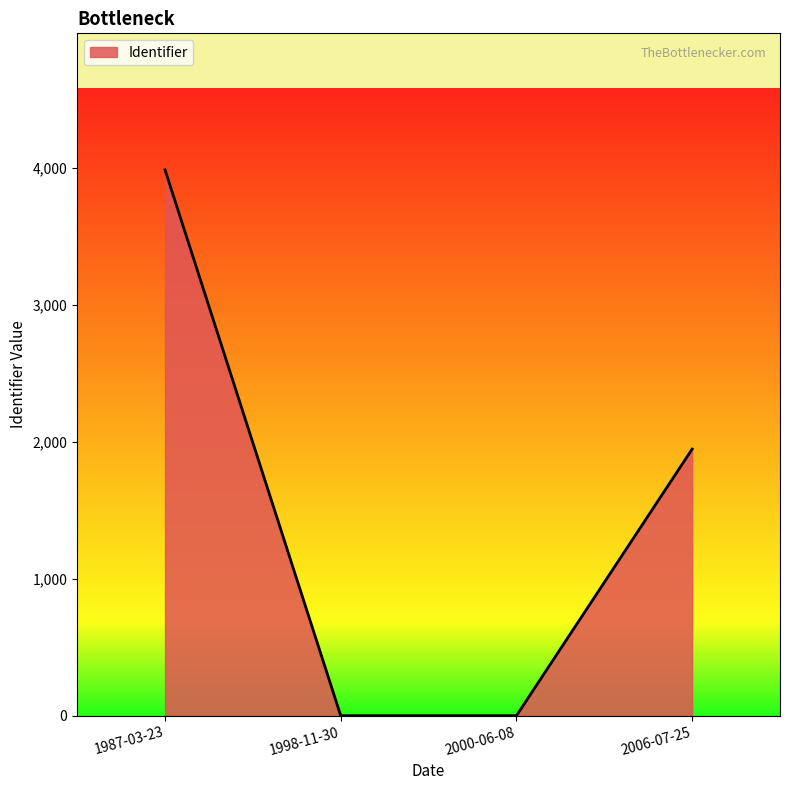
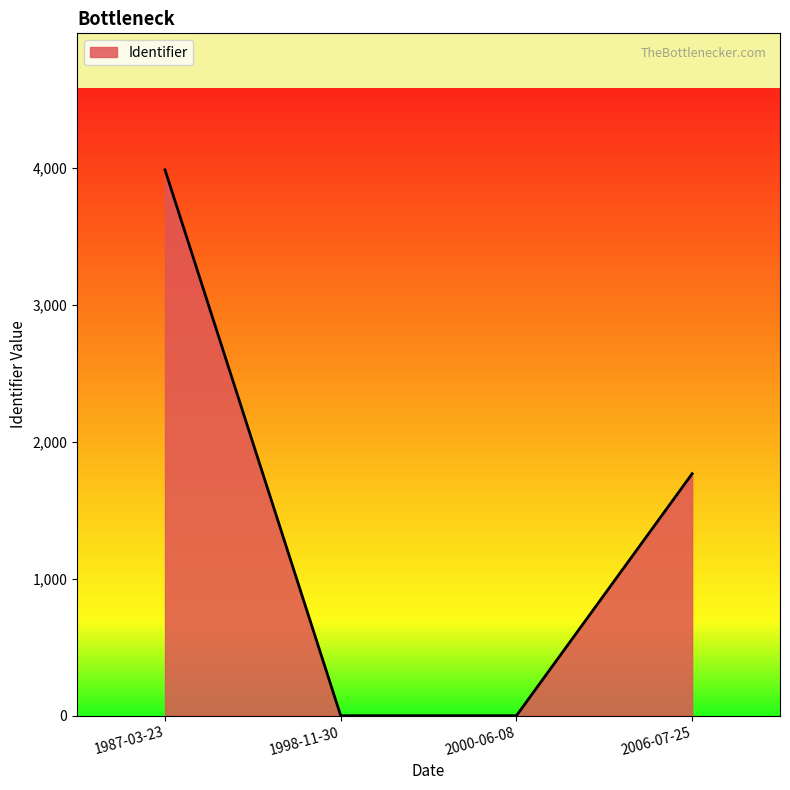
2006-07-25: 1,950 -> 1,770
